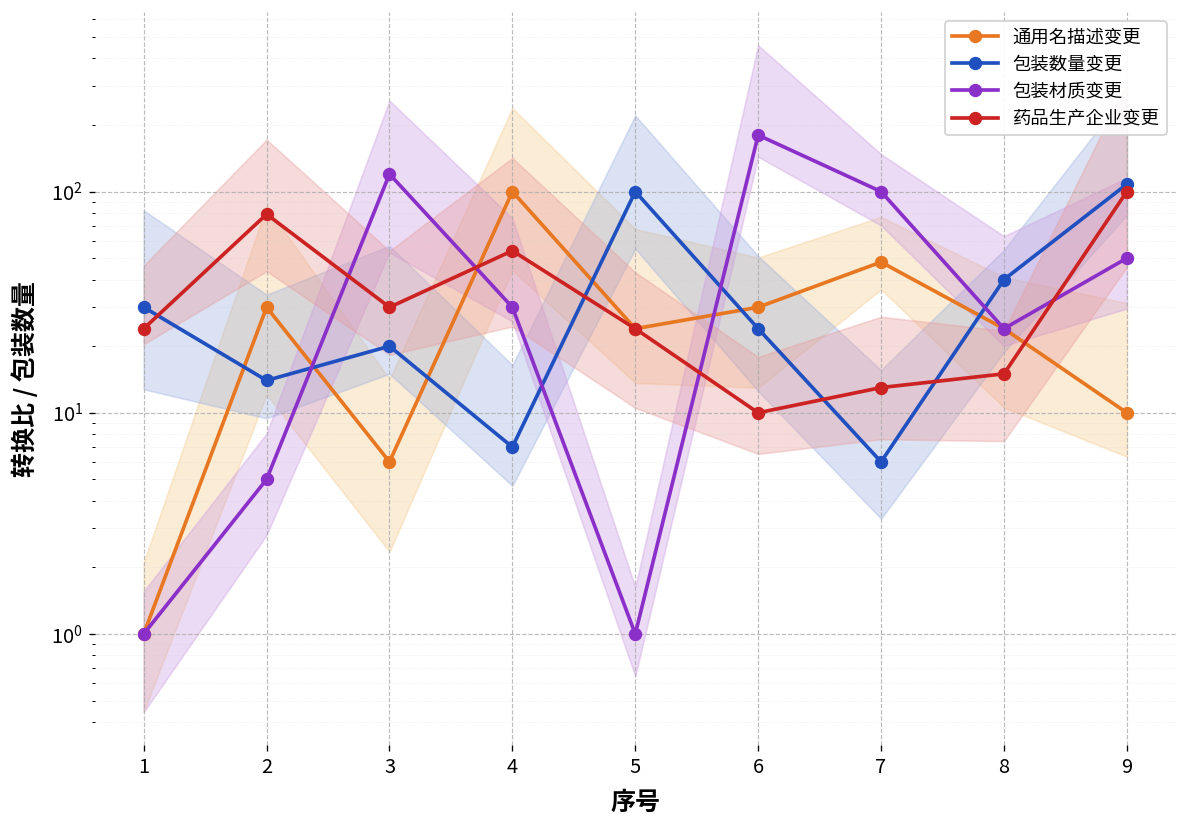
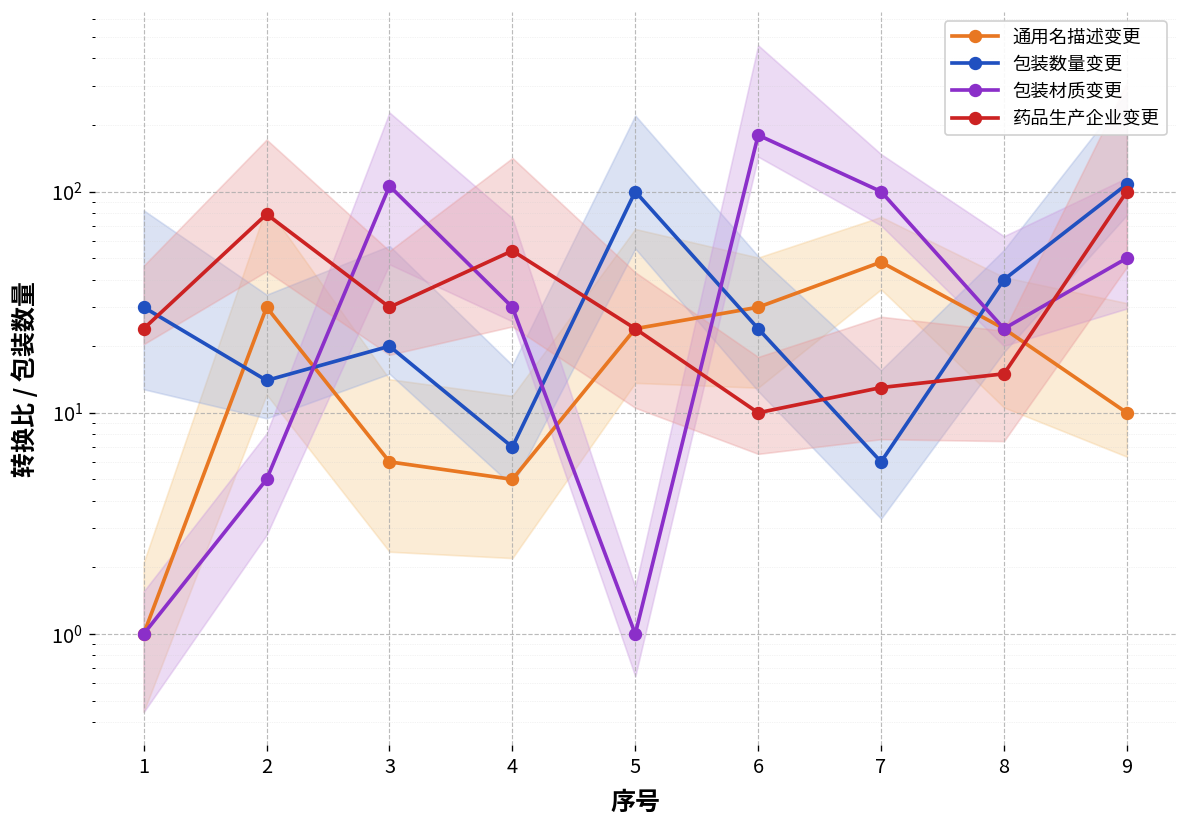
包装材质变更, 3: 120 -> 110
通用名描述变更, 4: 100 -> 5
